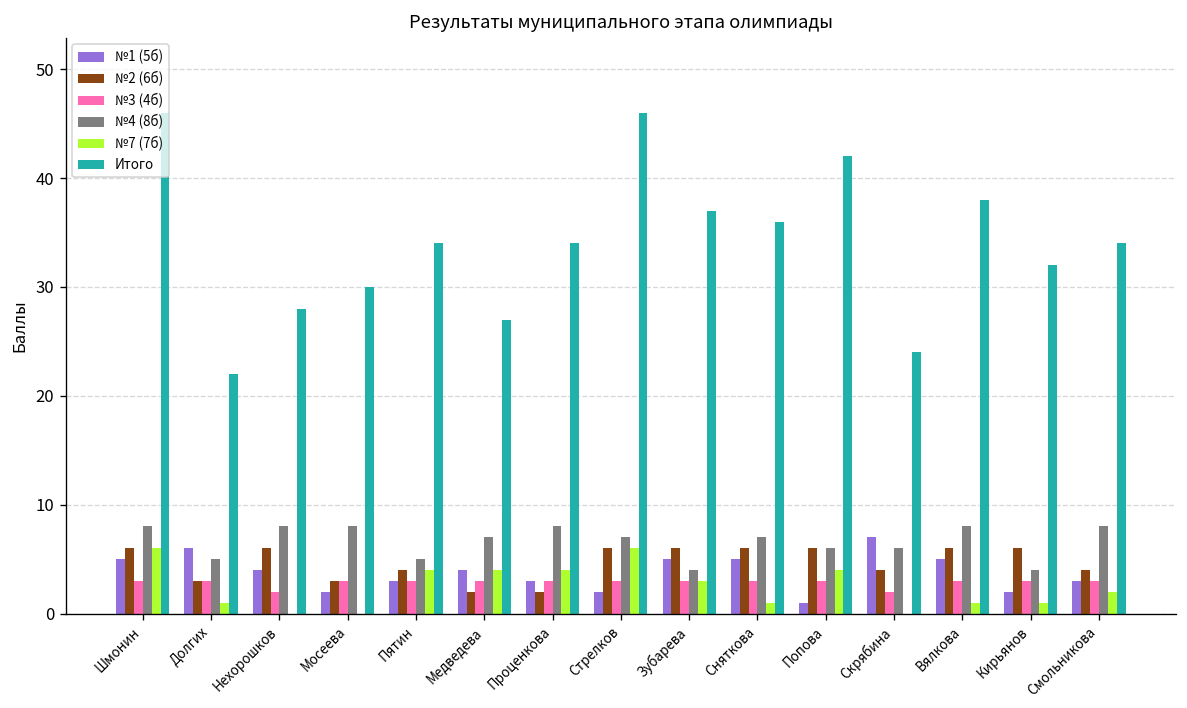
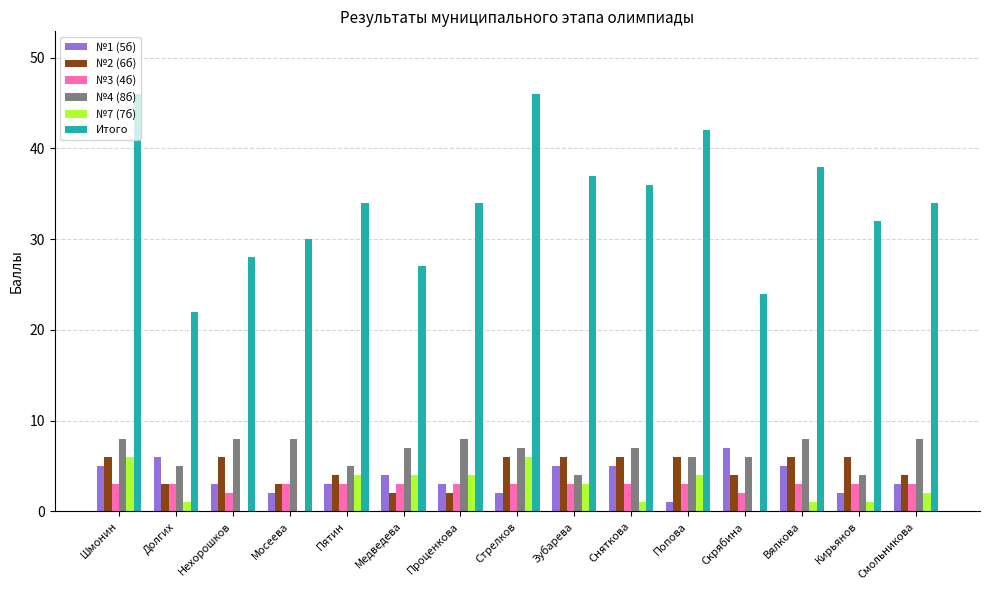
№1 (5б), Нехорошков: 4 -> 3
